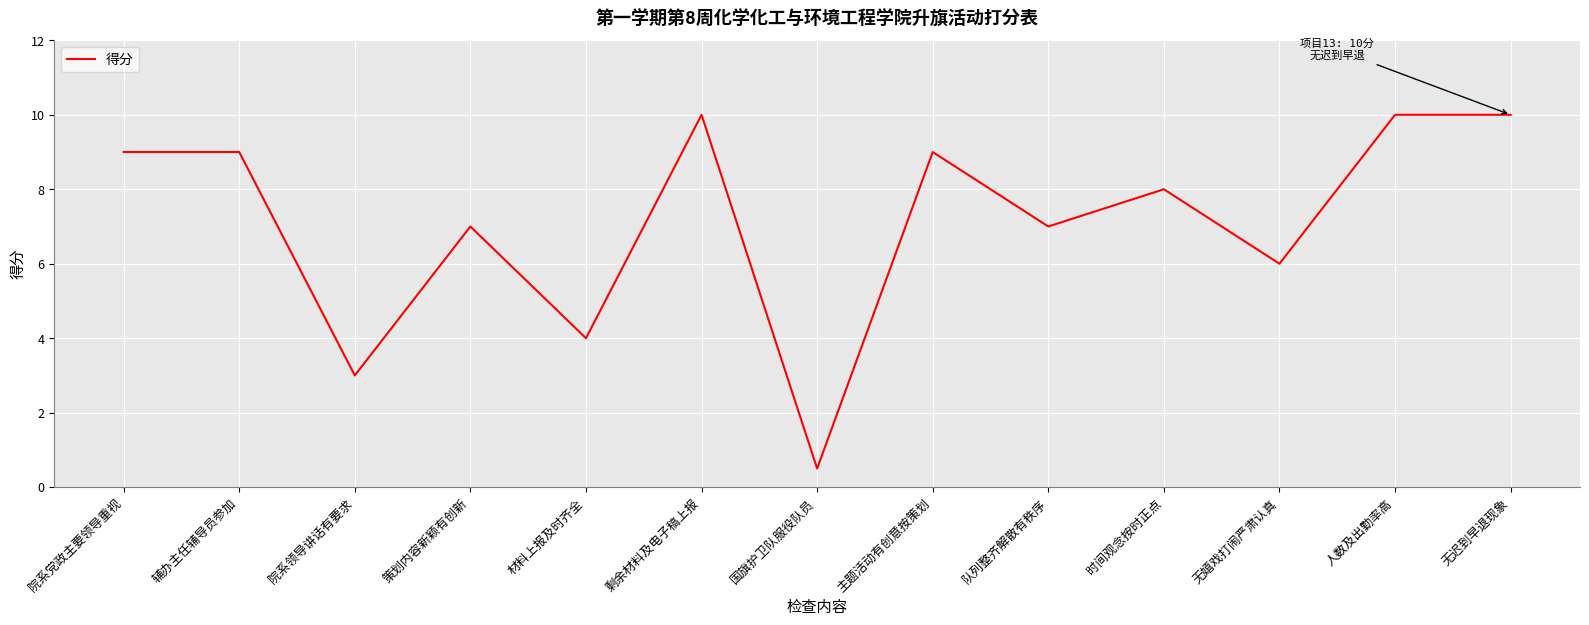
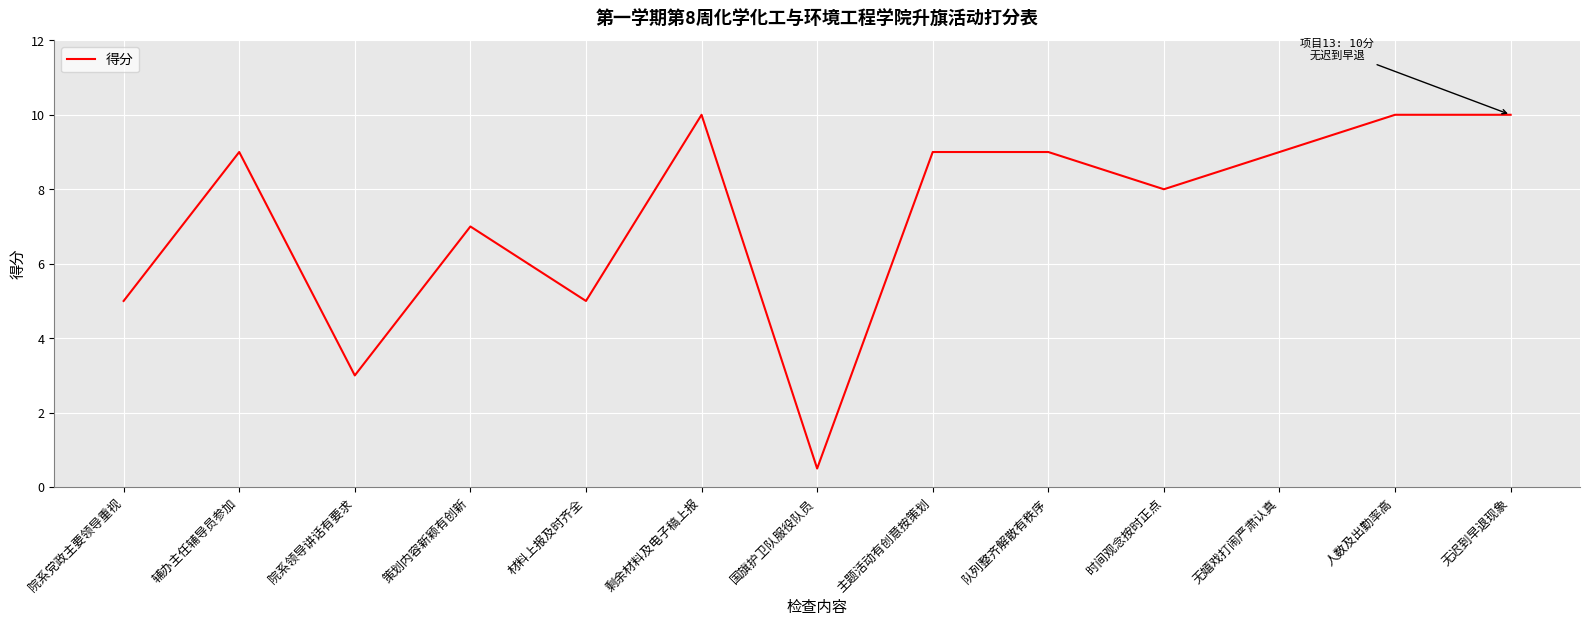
院系党政主要领导重视: 9 -> 5
材料上报及时齐全: 4 -> 5
队列整齐解散有秩序: 7 -> 9
无嬉戏打闹严肃认真: 6 -> 9
